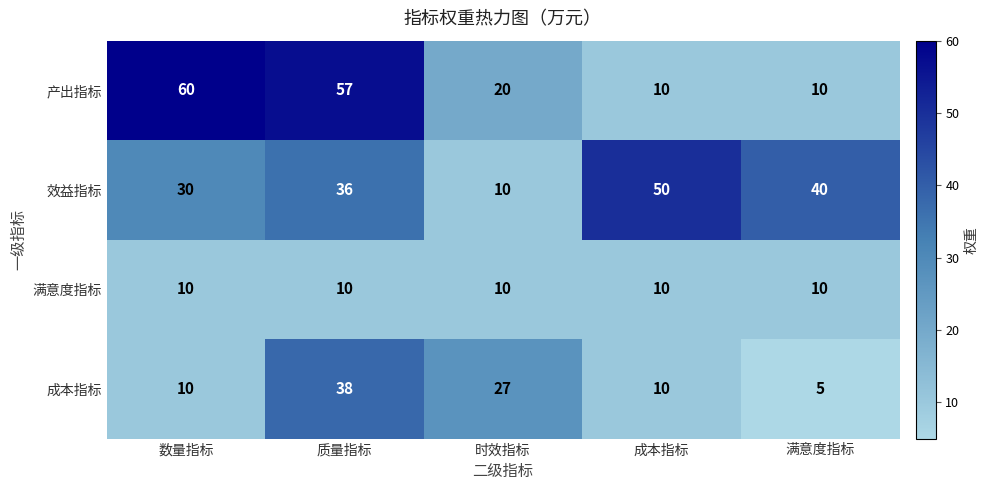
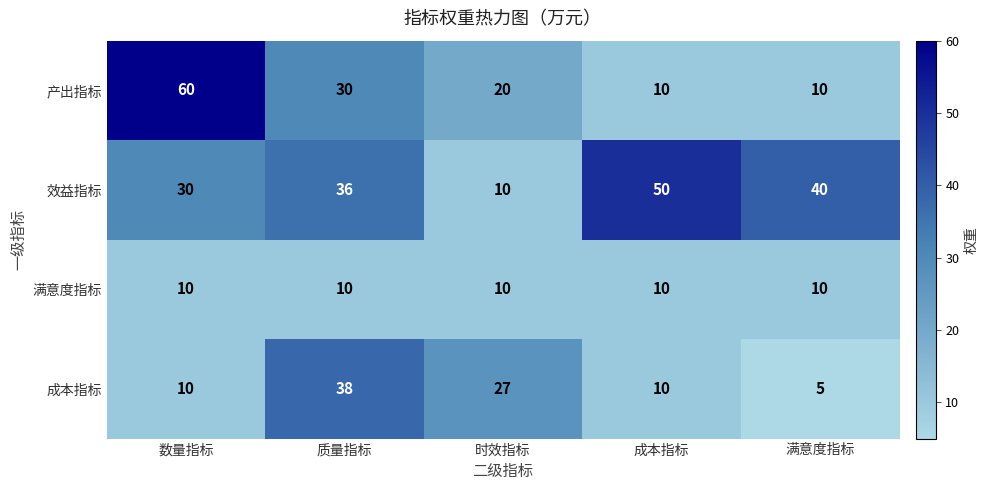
产出指标, 质量指标: 57 -> 30
